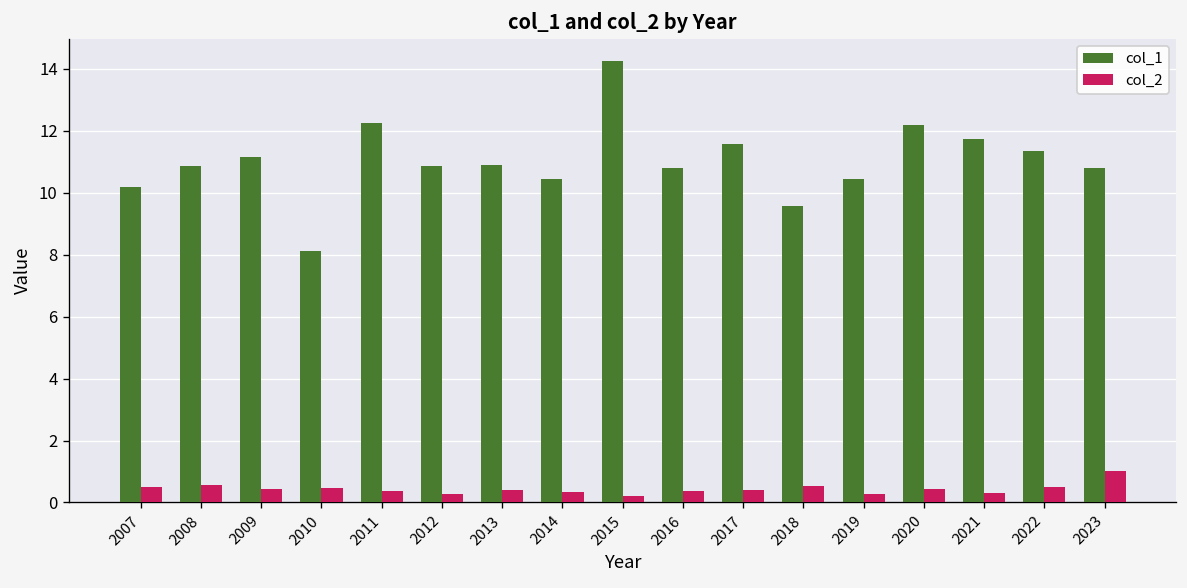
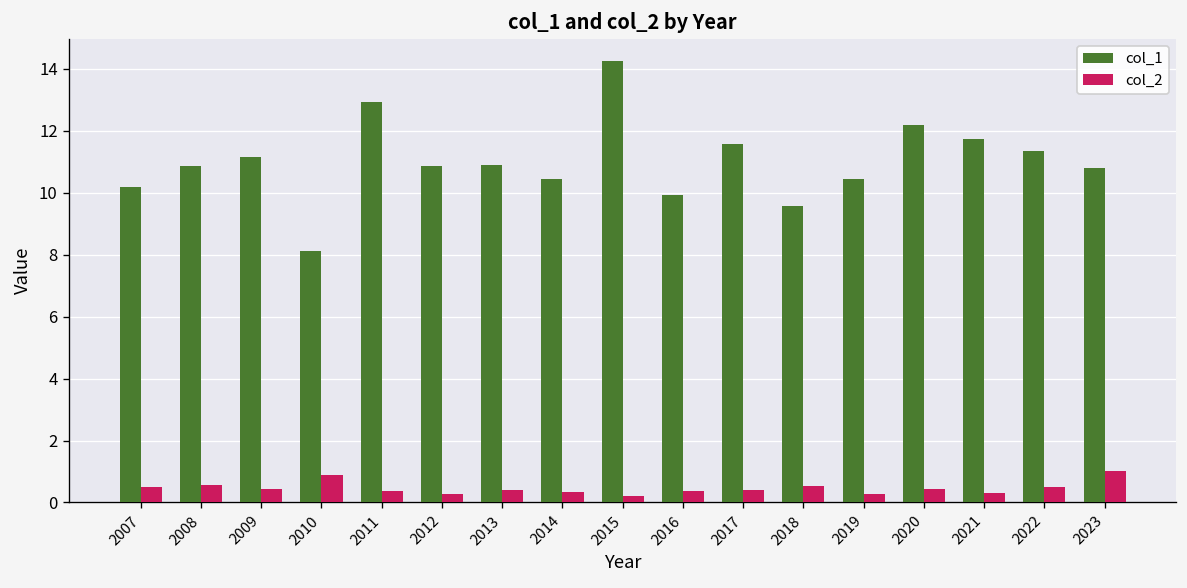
col_2, 2010: 0.5 -> 0.9
col_1, 2011: 12.2 -> 12.9
col_1, 2016: 10.8 -> 9.9
